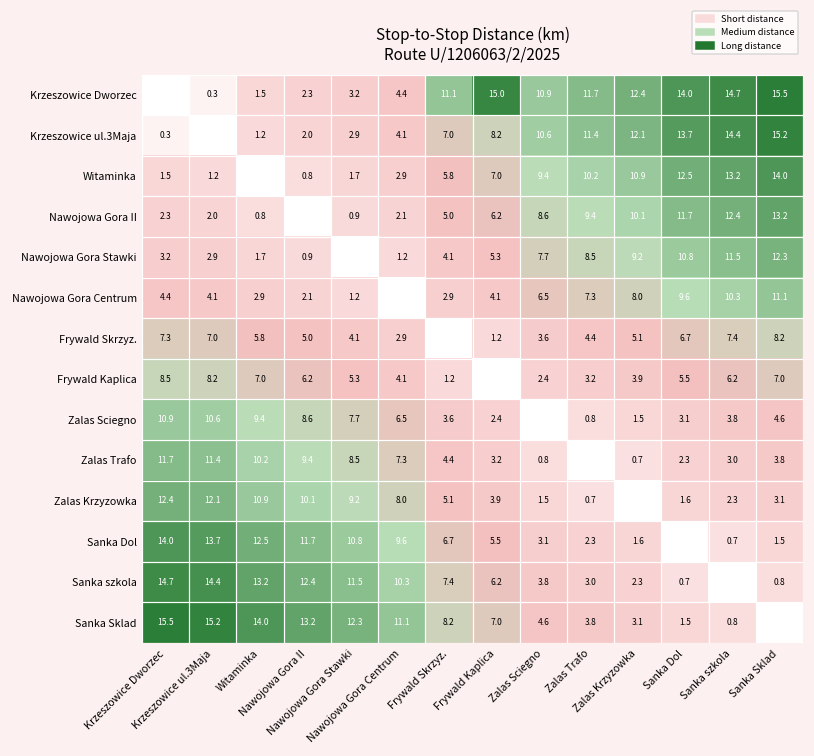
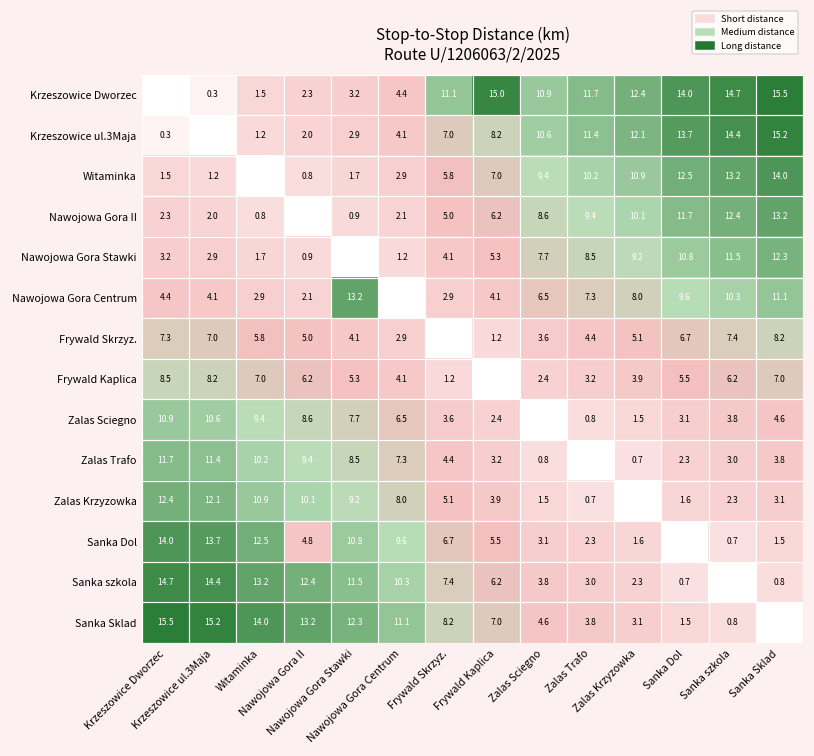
Nawojowa Gora Centrum, Nawojowa Gora Stawki: 1.2 -> 13.2
Sanka Dol, Nawojowa Gora II: 11.7 -> 4.8
